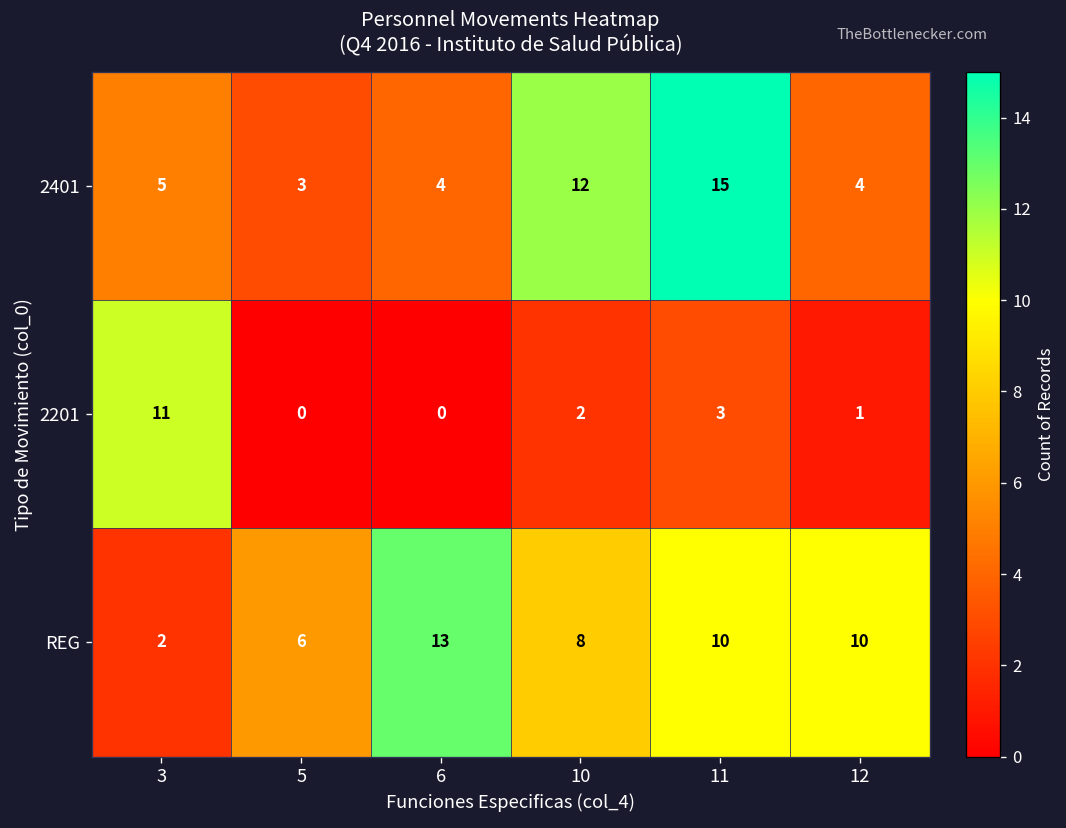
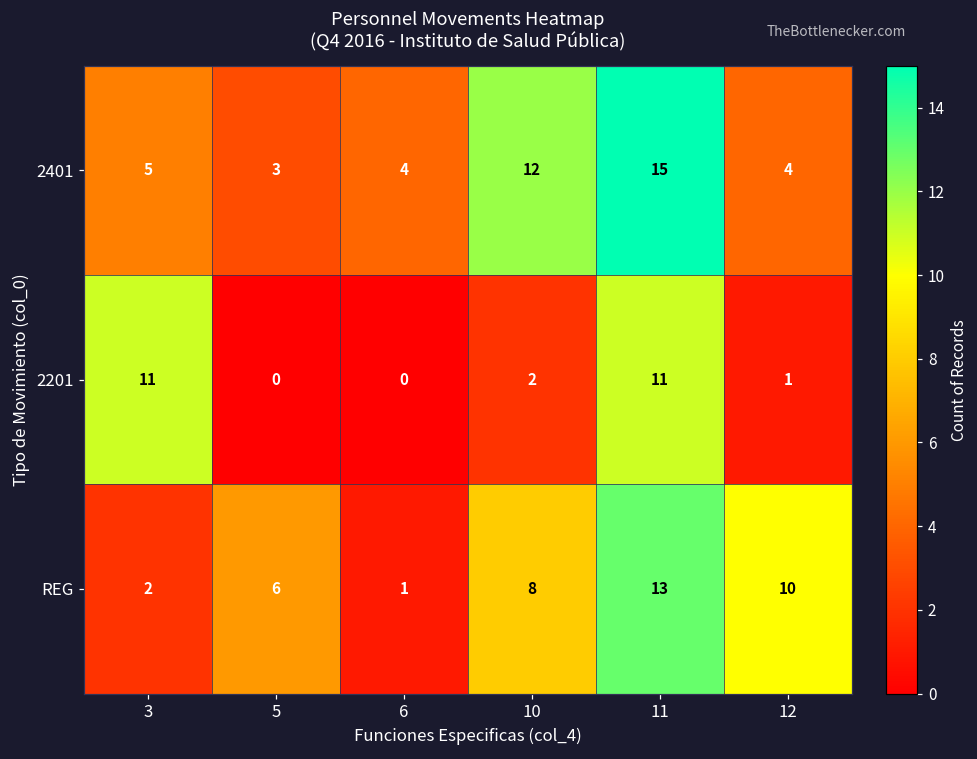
2201, 11: 3 -> 11
REG, 6: 13 -> 1
REG, 11: 10 -> 13
